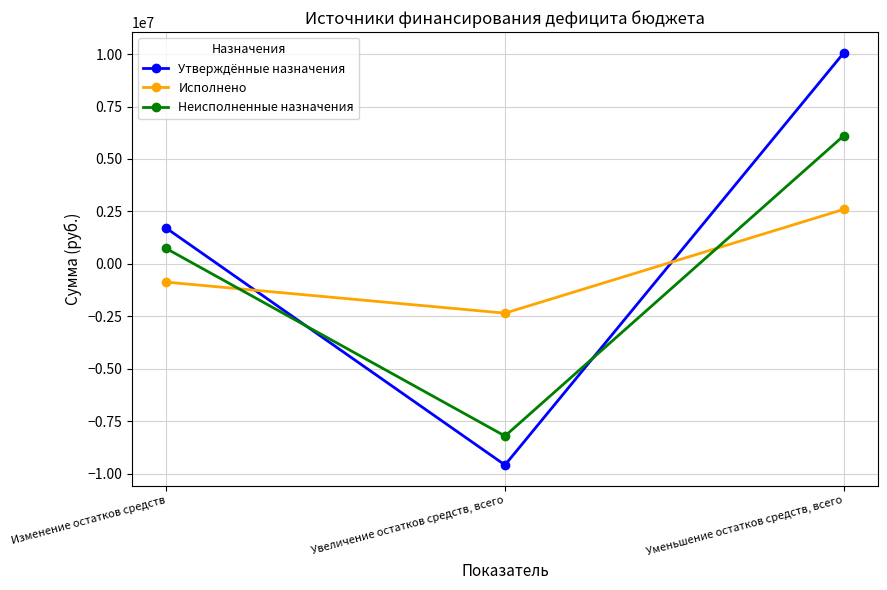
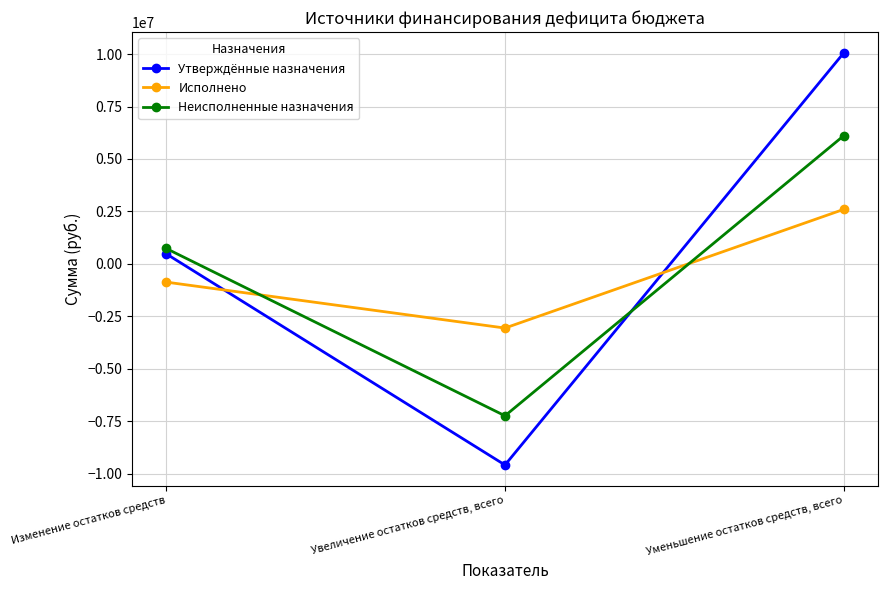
Утверждённые назначения, Изменение остатков средств: 1700000 -> 500000
Исполнено, Увеличение остатков средств, всего: -2300000 -> -3100000
Неисполненные назначения, Увеличение остатков средств, всего: -8200000 -> -7200000
